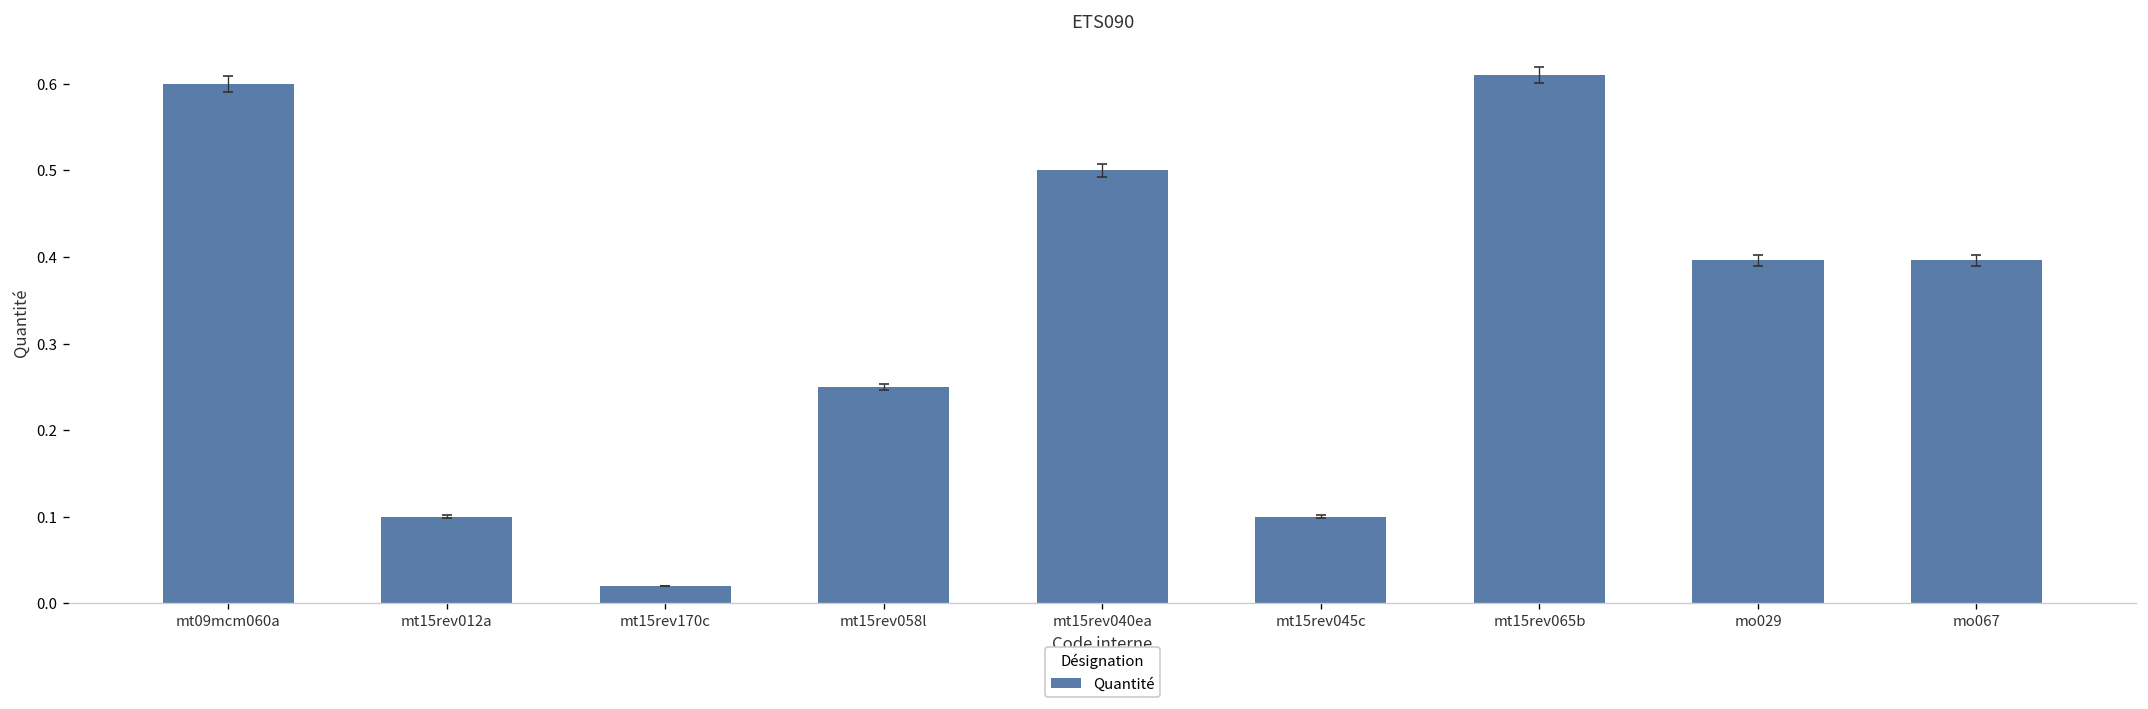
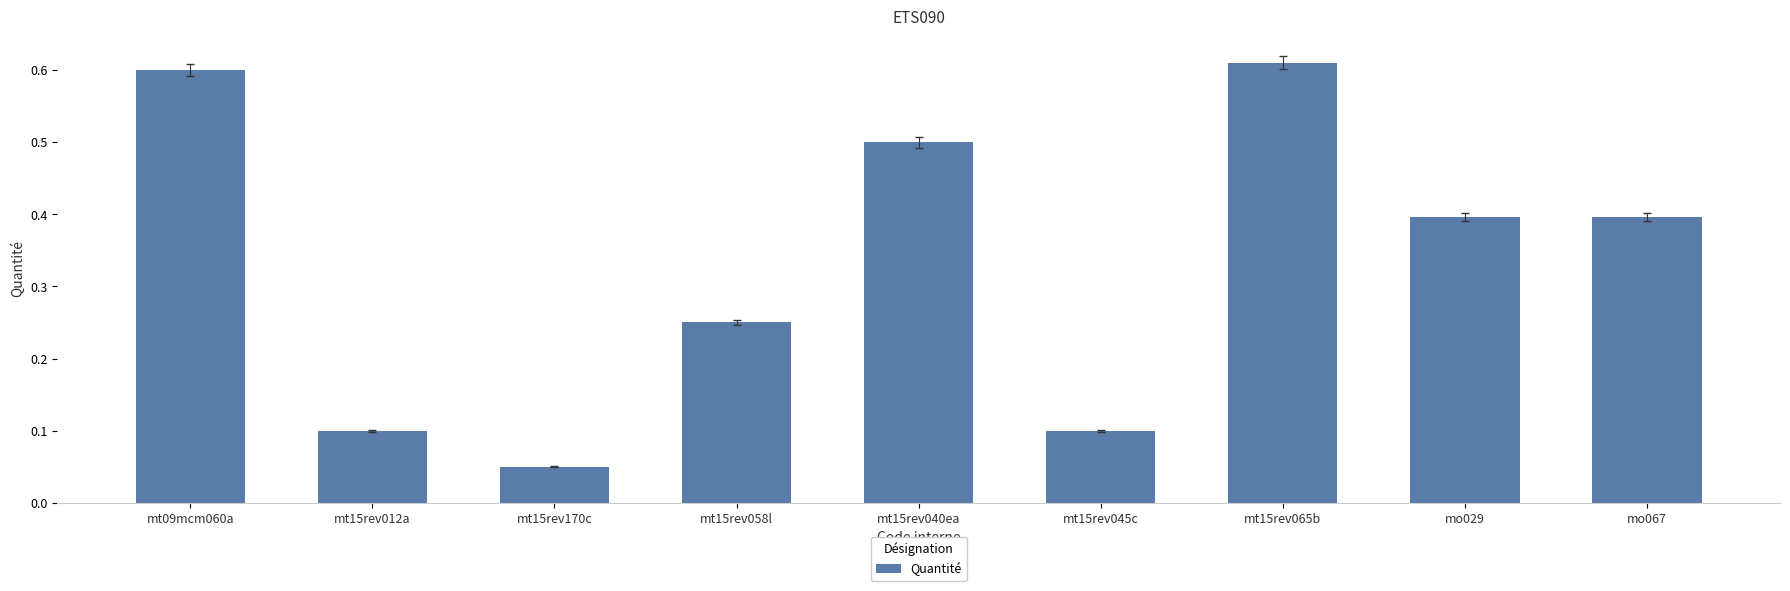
Quantité, mt15rev170c: 0.02 -> 0.05
